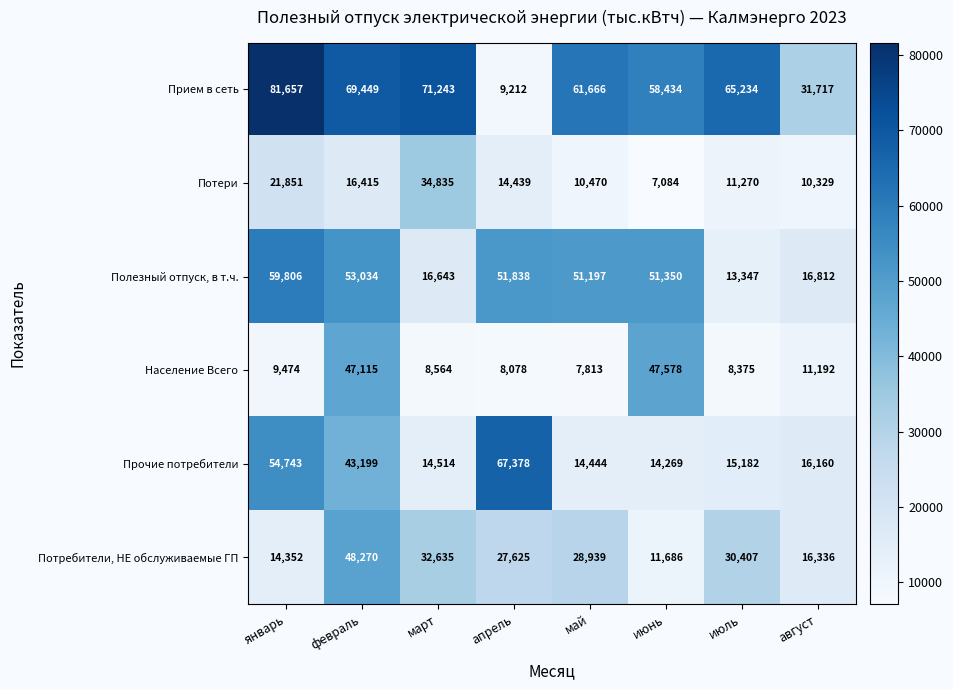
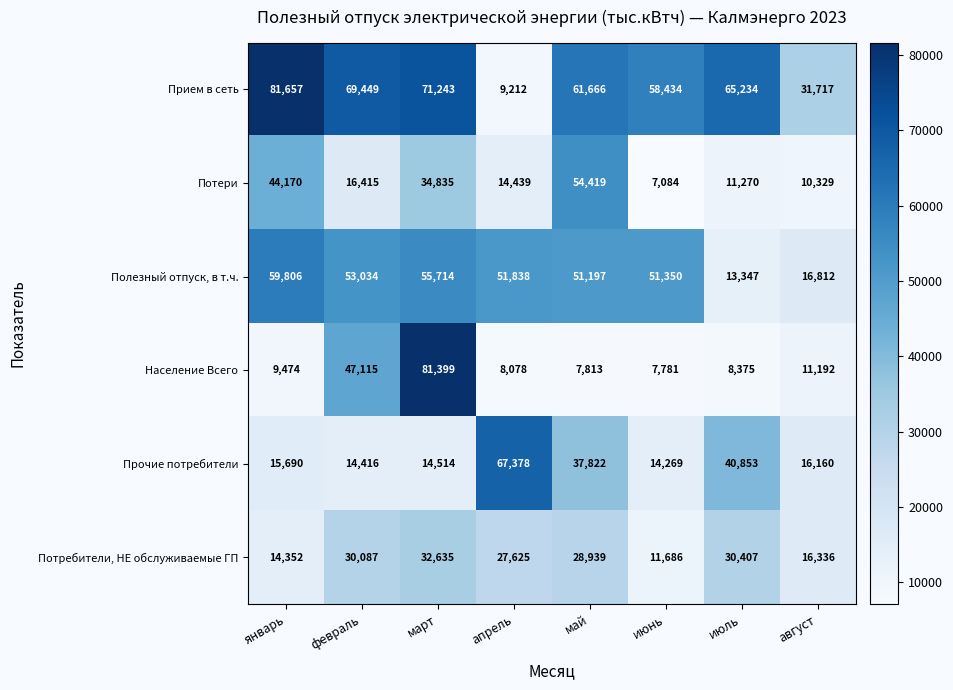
Потери, январь: 21,851 -> 44,170
Потери, май: 10,470 -> 54,419
Полезный отпуск, в т.ч., март: 16,643 -> 55,714
Население Всего, март: 8,564 -> 81,399
Население Всего, июнь: 47,578 -> 7,781
Прочие потребители, январь: 54,743 -> 15,690
Прочие потребители, февраль: 43,199 -> 14,416
Прочие потребители, май: 14,444 -> 37,822
Прочие потребители, июль: 15,182 -> 40,853
Потребители, НЕ обслуживаемые ГП, февраль: 48,270 -> 30,087
